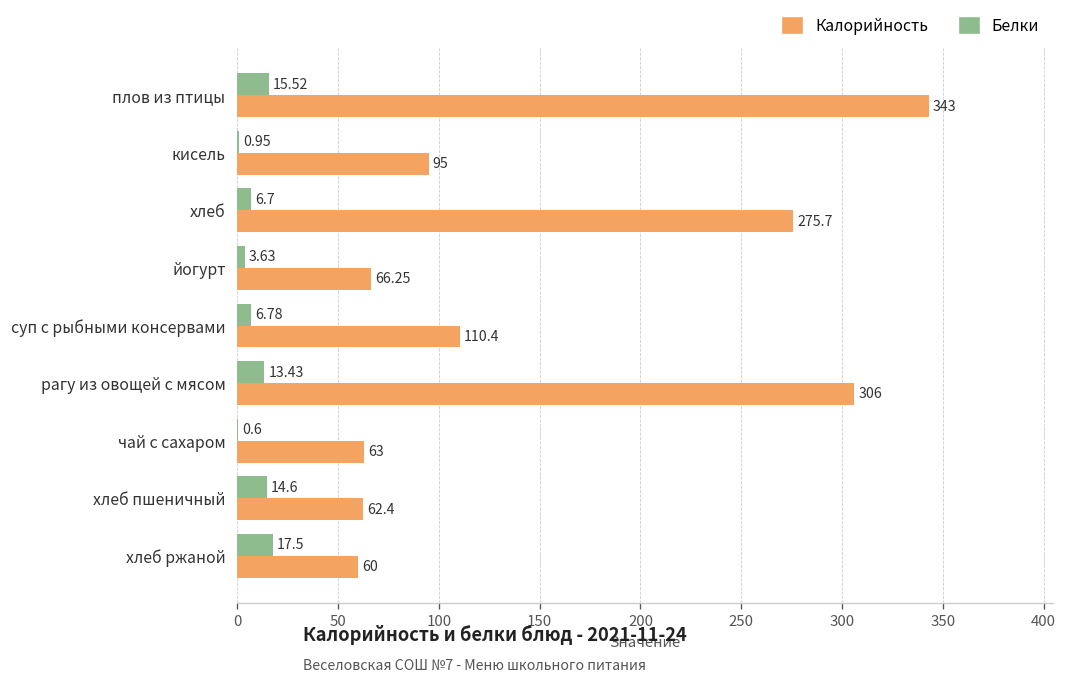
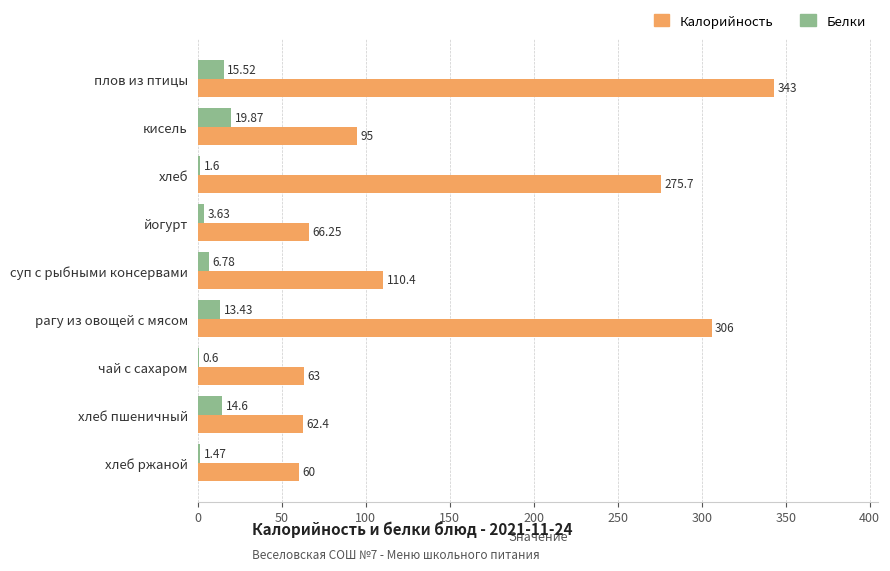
Белки, кисель: 0.95 -> 19.87
Белки, хлеб: 6.7 -> 1.6
Белки, хлеб ржаной: 17.5 -> 1.47
